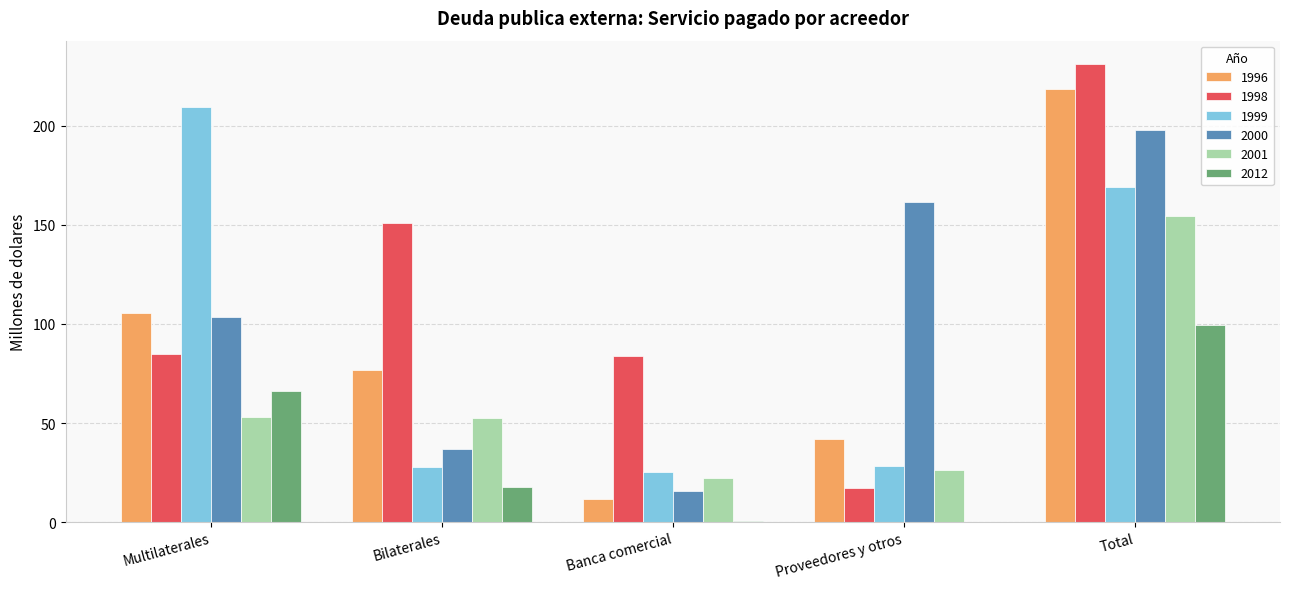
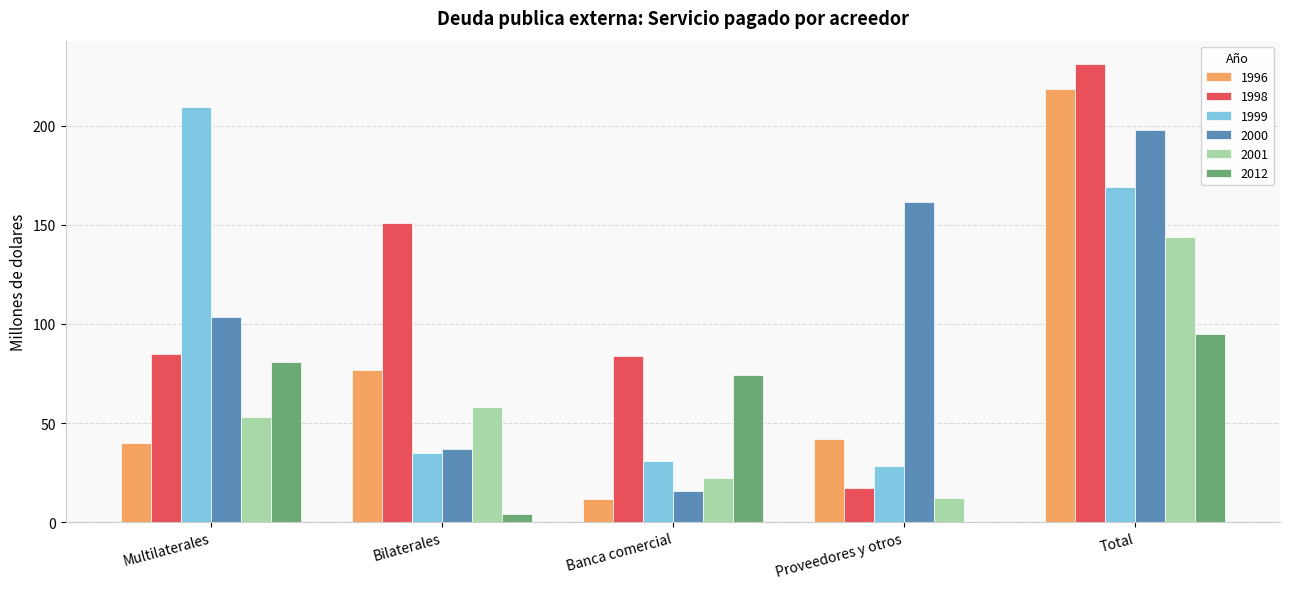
1996, Multilaterales: 105 -> 40
2012, Multilaterales: 66 -> 81
1999, Bilaterales: 28 -> 35
2001, Bilaterales: 53 -> 58
2012, Bilaterales: 18 -> 4
1999, Banca comercial: 25 -> 31
2012, Banca comercial: 1 -> 74
2001, Proveedores y otros: 26 -> 12
2001, Total: 154 -> 144
2012, Total: 100 -> 95
